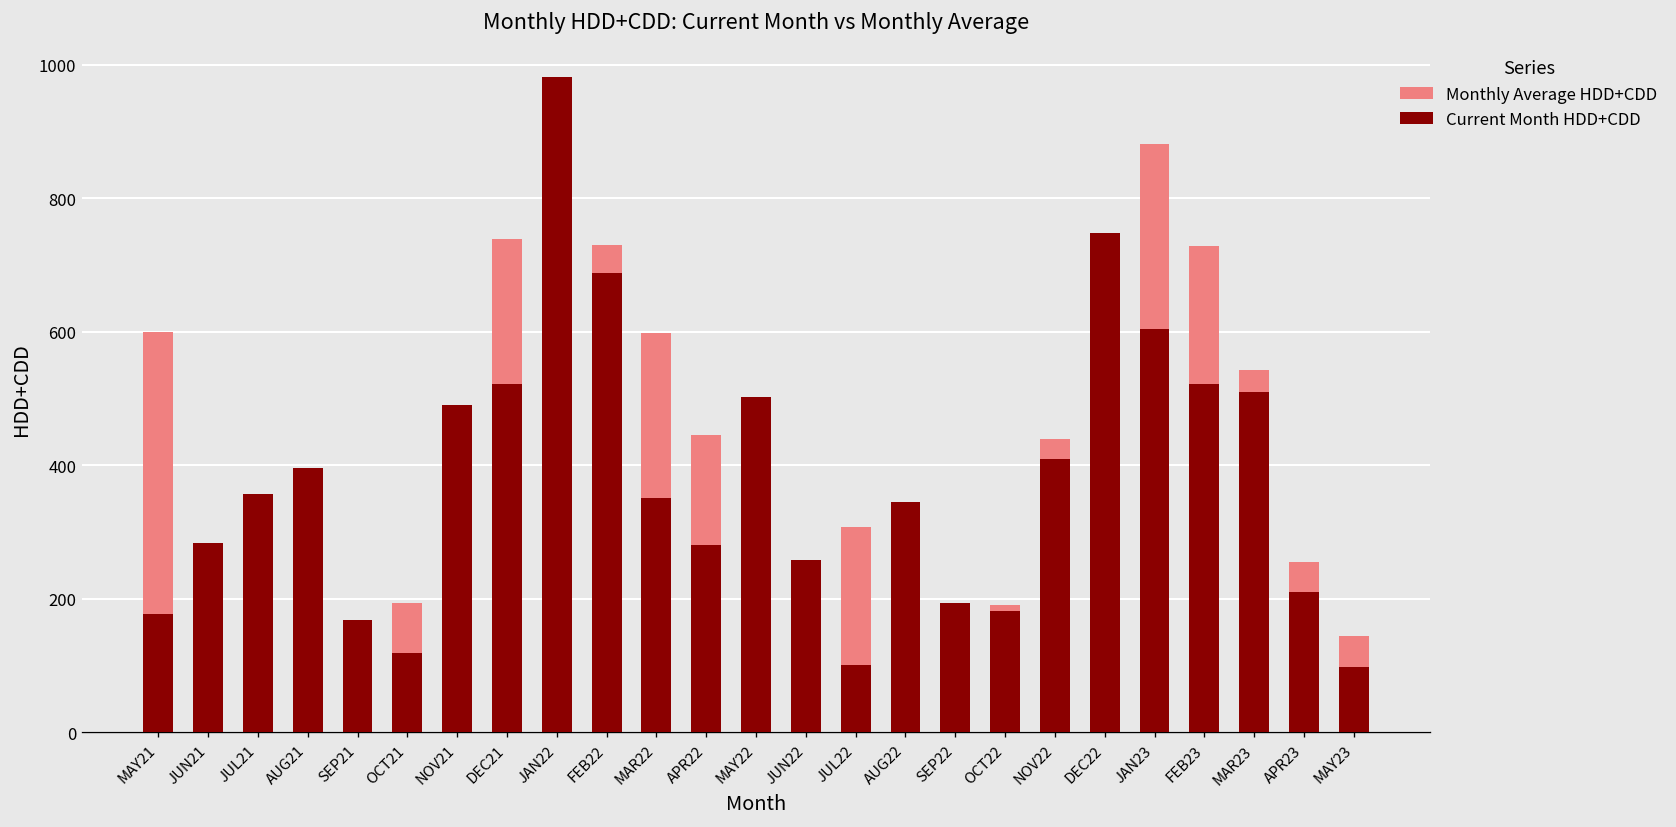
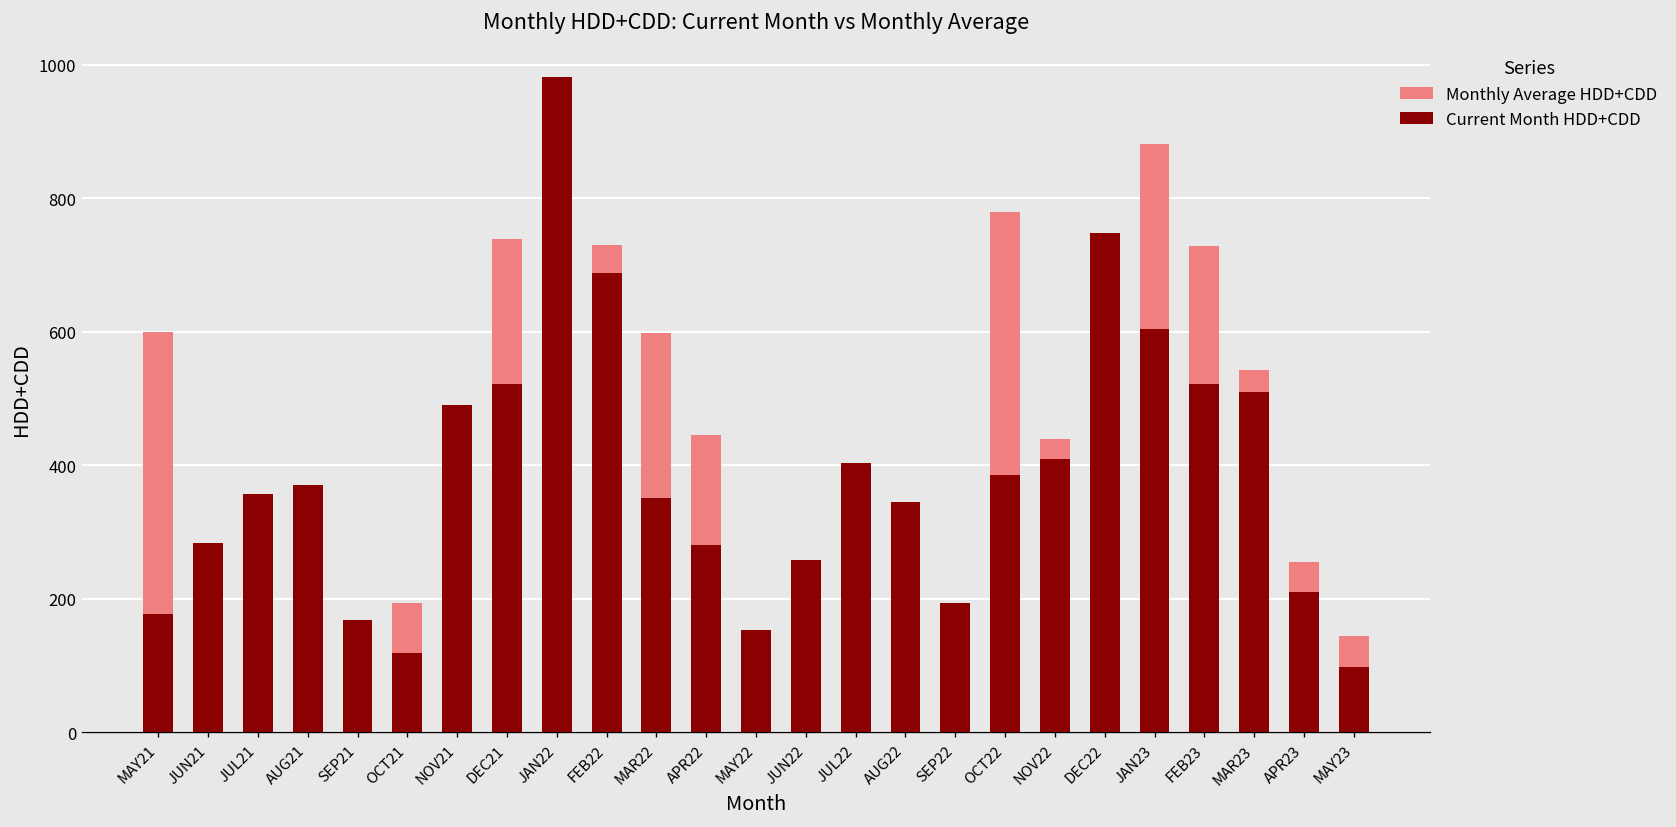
Current Month HDD+CDD, AUG21: 400 -> 370
Current Month HDD+CDD, MAY22: 500 -> 150
Monthly Average HDD+CDD, JUL22: 310 -> 350
Current Month HDD+CDD, JUL22: 100 -> 400
Monthly Average HDD+CDD, OCT22: 190 -> 780
Current Month HDD+CDD, OCT22: 180 -> 390
